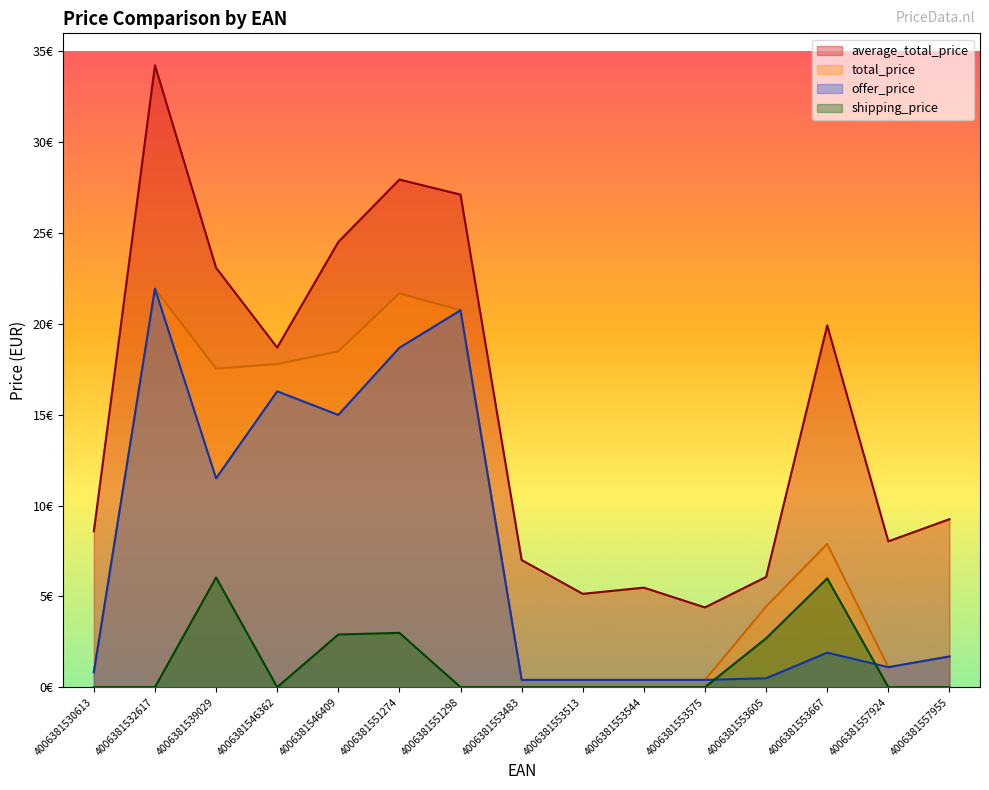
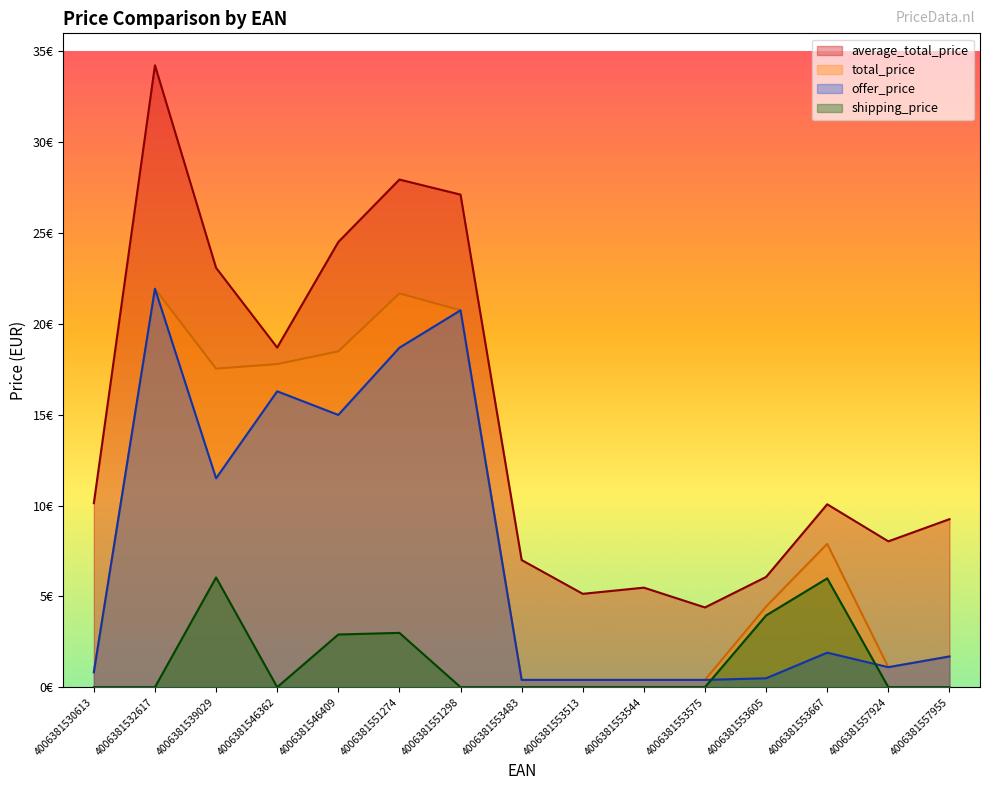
average_total_price, 4006381530613: 8.6€ -> 10.1€
shipping_price, 4006381553605: 2.7€ -> 4.0€
average_total_price, 4006381553667: 19.9€ -> 10.1€
